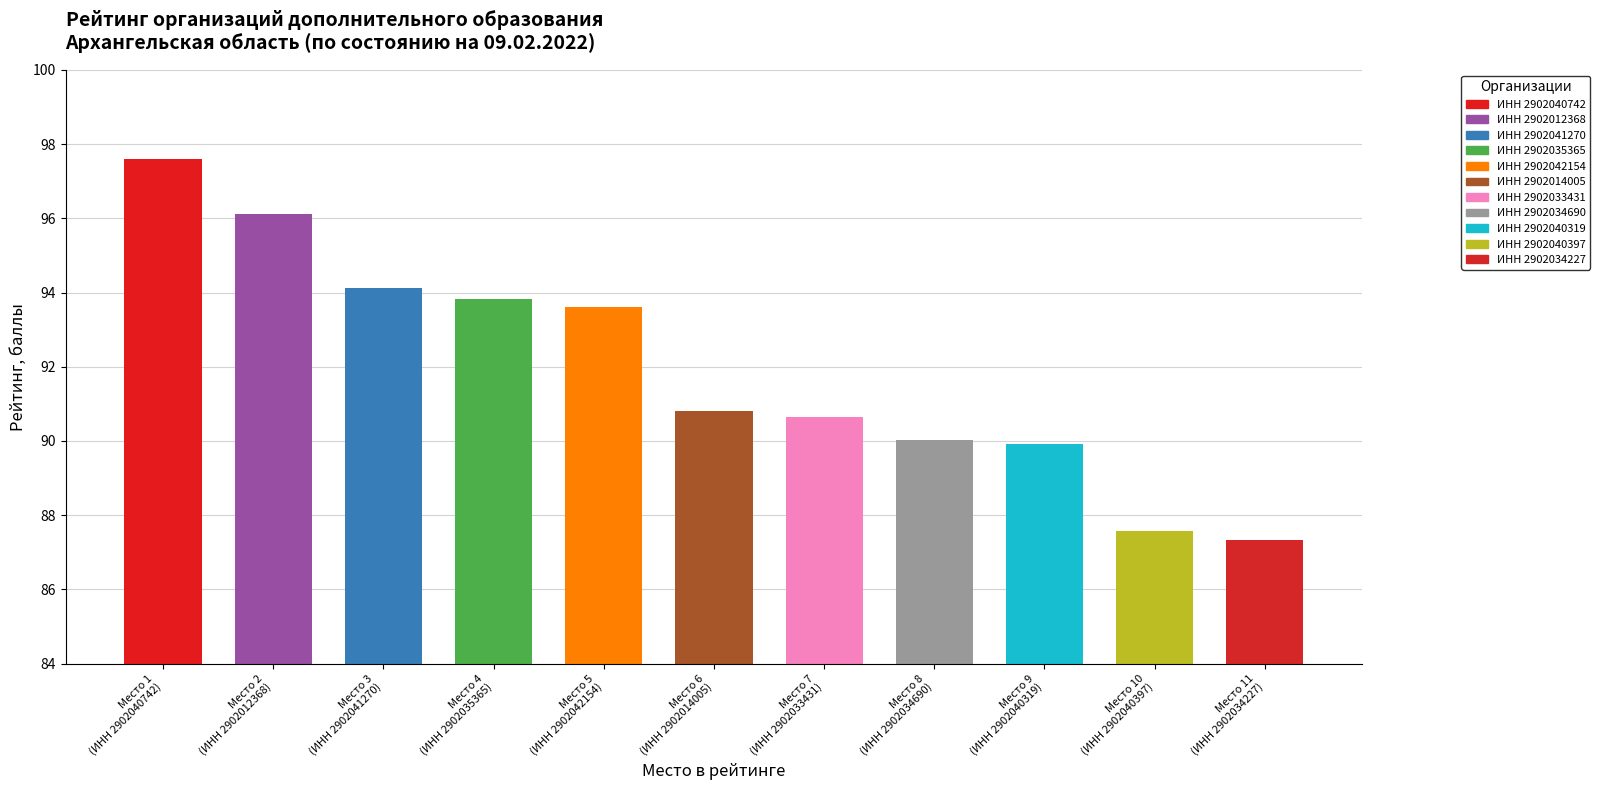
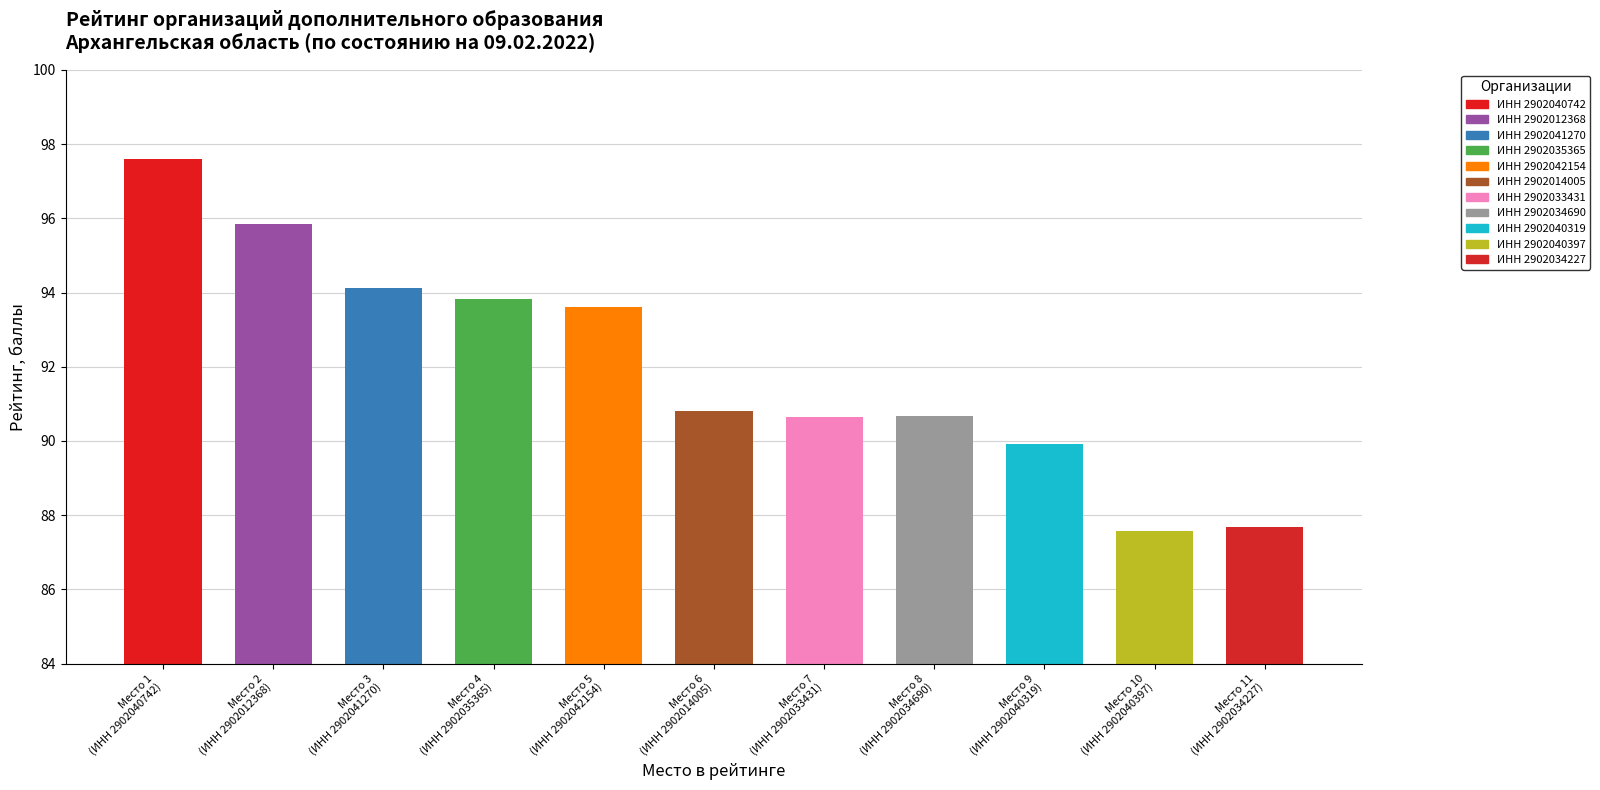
Место 2 (ИНН 2902012368): 96.1 -> 95.9
Место 8 (ИНН 2902034690): 90.0 -> 90.7
Место 11 (ИНН 2902034227): 87.3 -> 87.7
